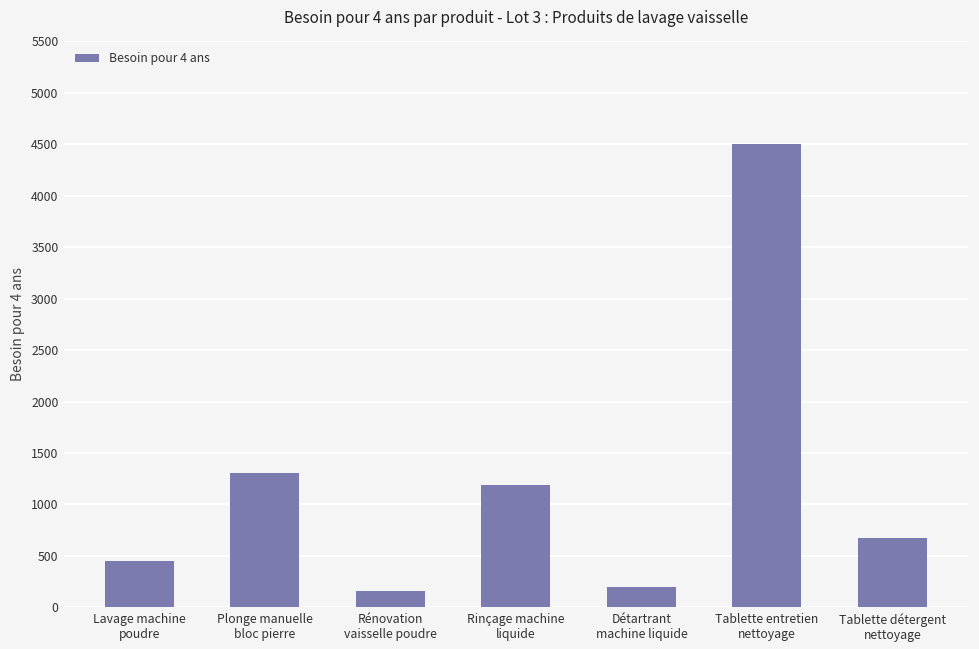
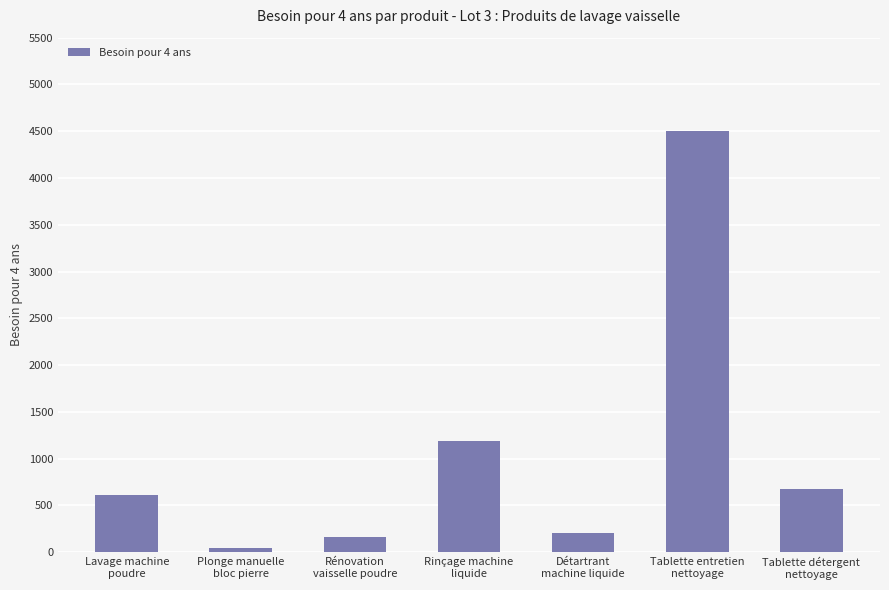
Lavage machine poudre: 500 -> 600
Plonge manuelle bloc pierre: 1300 -> 0
